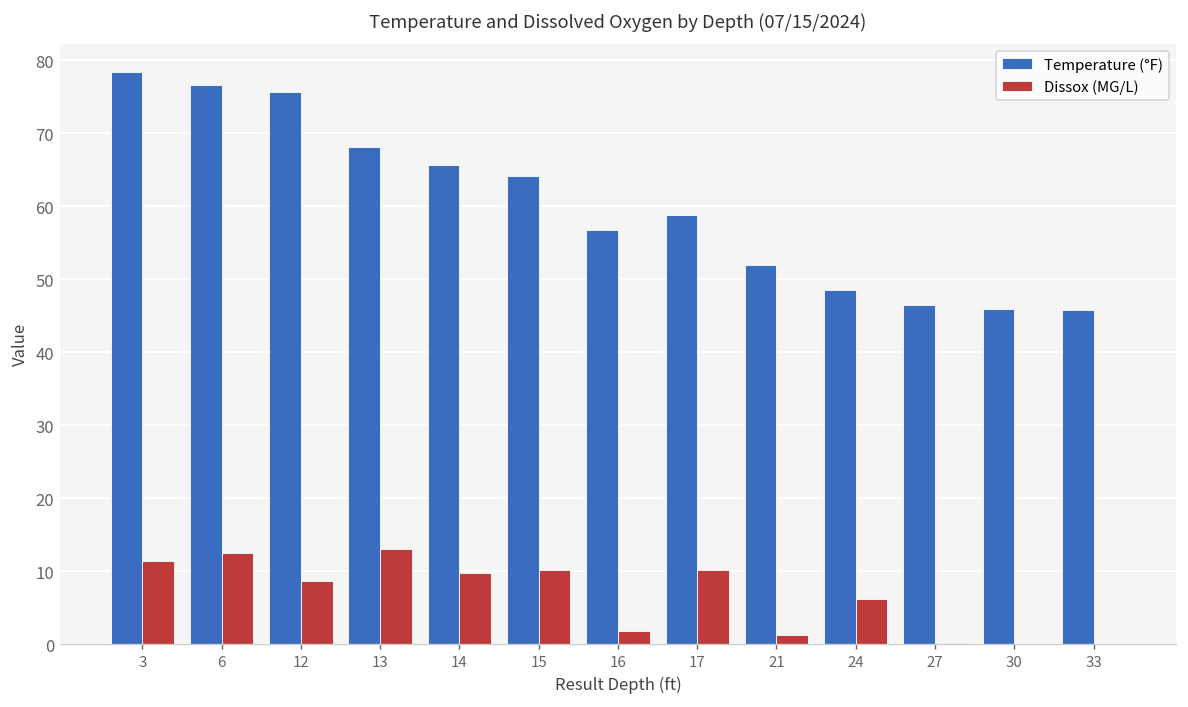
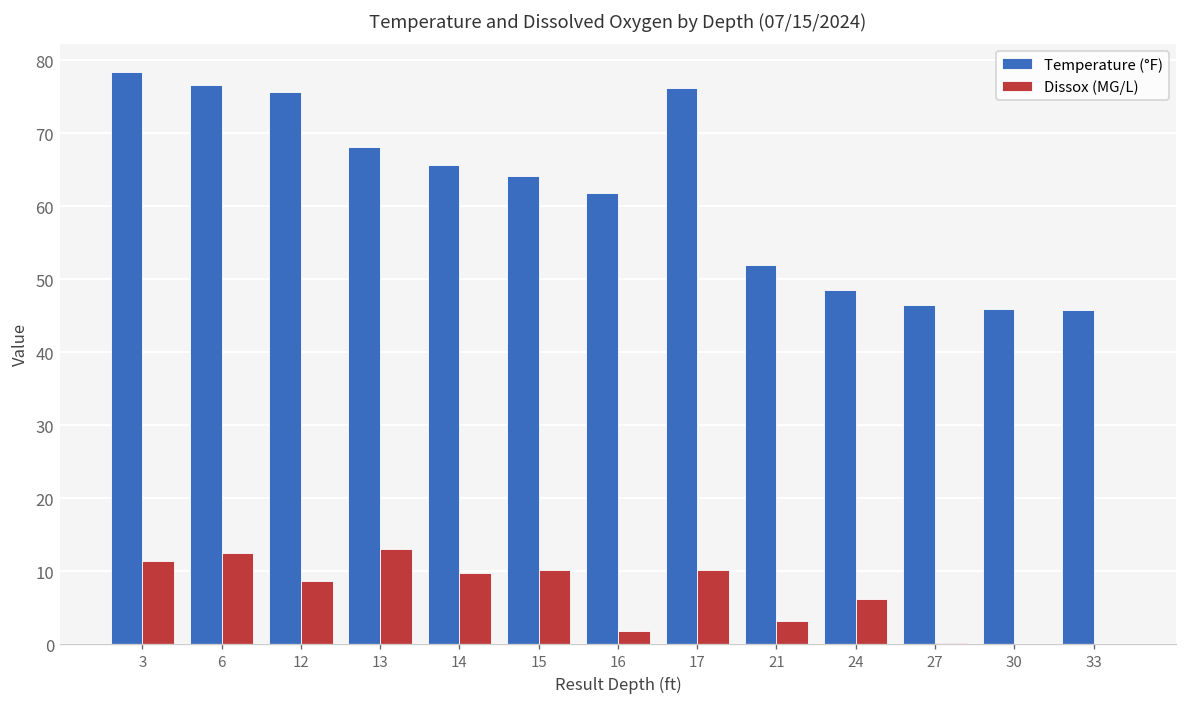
Temperature (°F), 16: 57 -> 62
Temperature (°F), 17: 59 -> 76
Dissox (MG/L), 21: 1 -> 3
